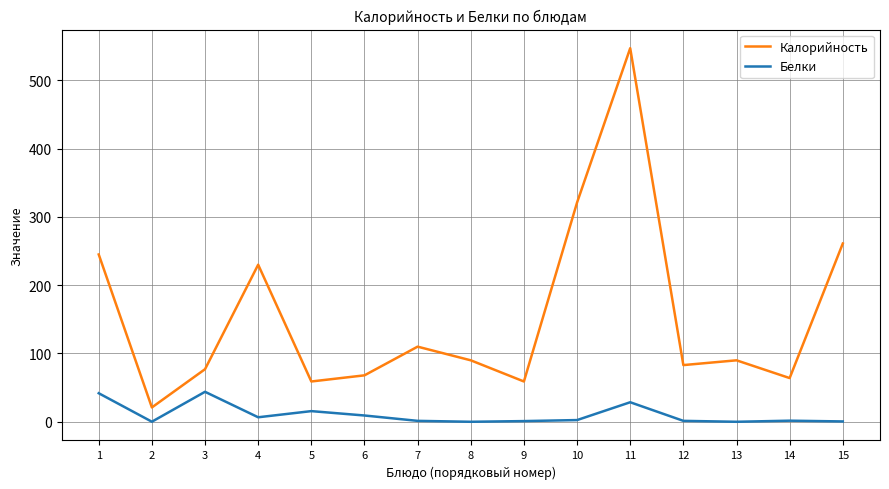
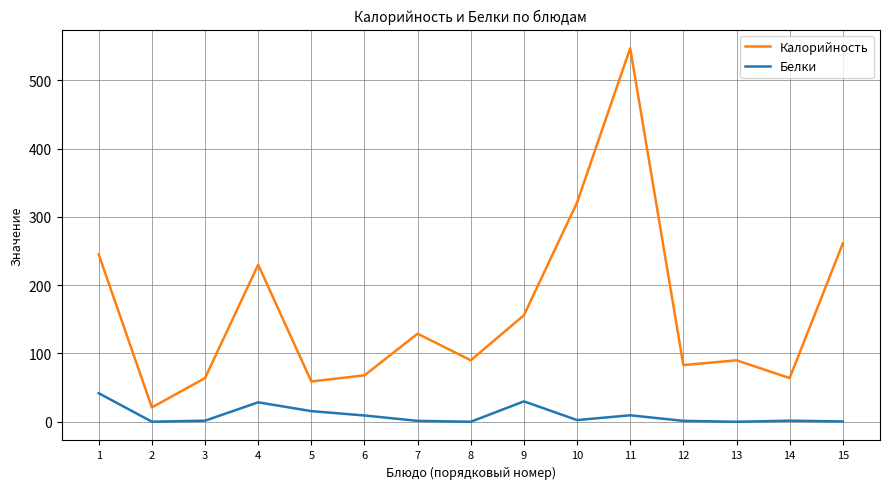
Калорийность, 3: 80 -> 60
Белки, 3: 40 -> 0
Белки, 4: 10 -> 30
Калорийность, 7: 110 -> 130
Калорийность, 9: 60 -> 160
Белки, 9: 0 -> 30
Белки, 11: 30 -> 10
